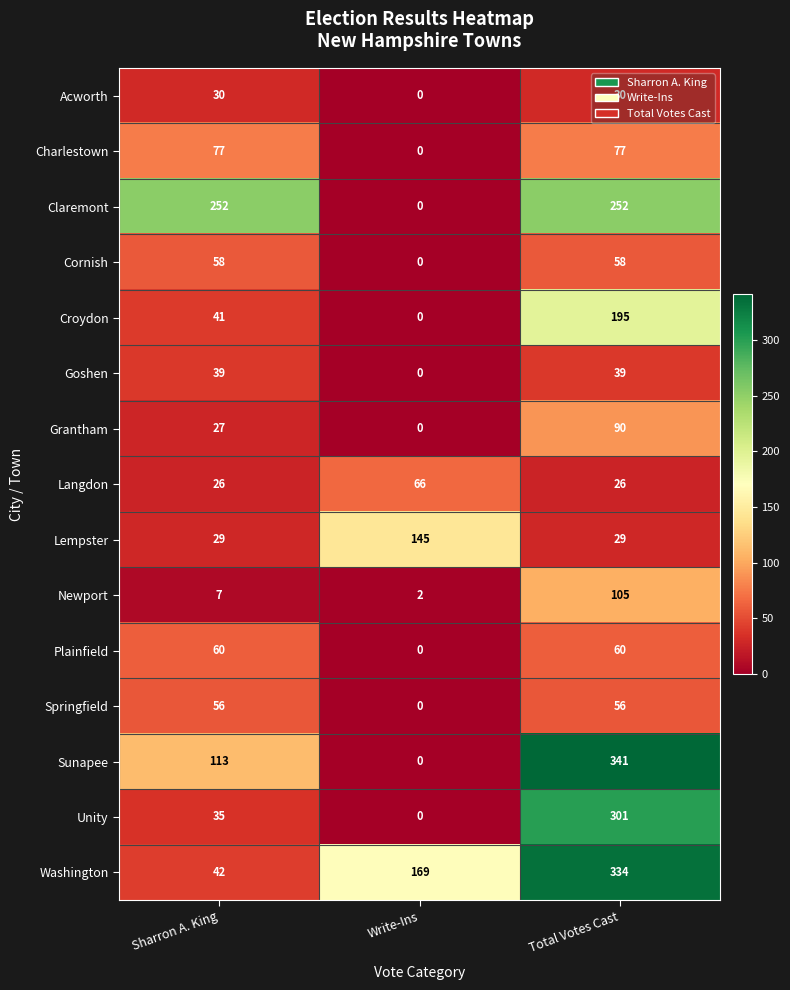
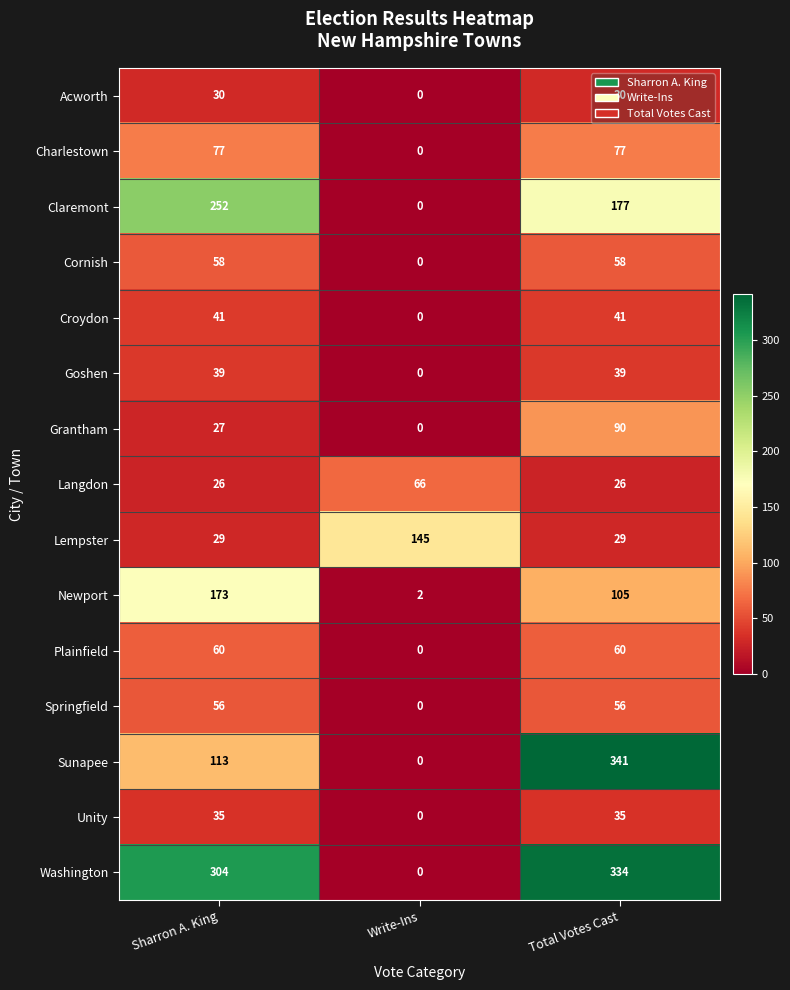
Claremont, Total Votes Cast: 252 -> 177
Croydon, Total Votes Cast: 195 -> 41
Newport, Sharron A. King: 7 -> 173
Unity, Total Votes Cast: 301 -> 35
Washington, Sharron A. King: 42 -> 304
Washington, Write-Ins: 169 -> 0
